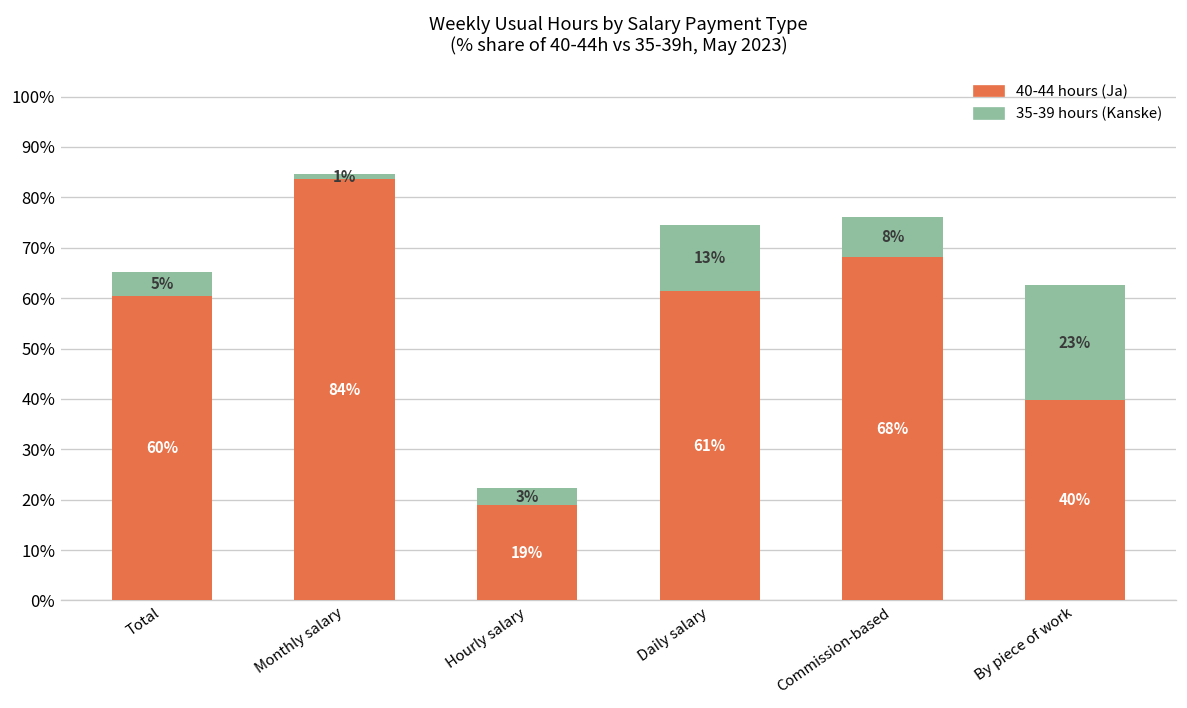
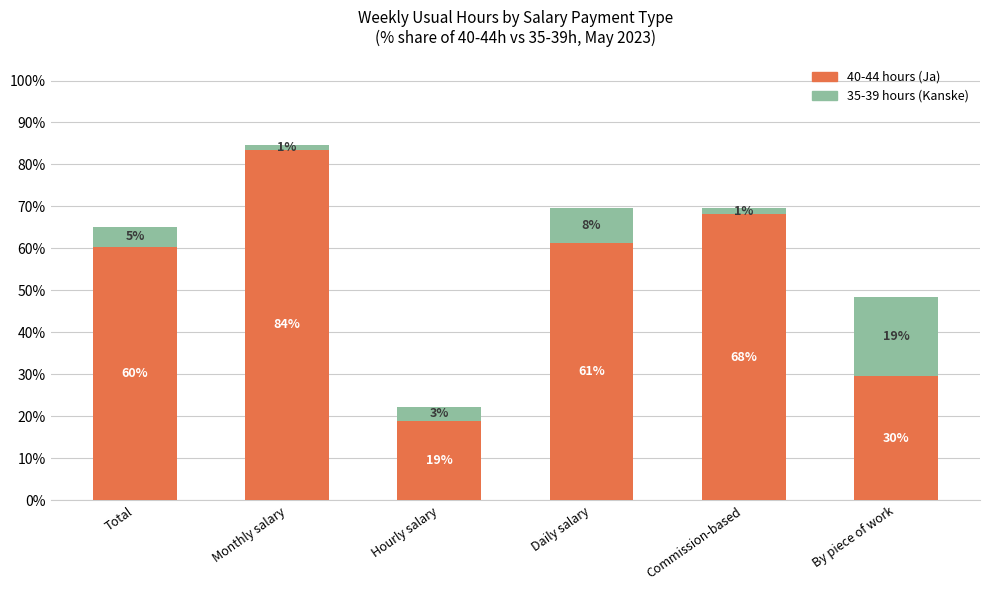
35-39 hours (Kanske), Daily salary: 13% -> 8%
35-39 hours (Kanske), Commission-based: 8% -> 1%
40-44 hours (Ja), By piece of work: 40% -> 30%
35-39 hours (Kanske), By piece of work: 23% -> 19%
